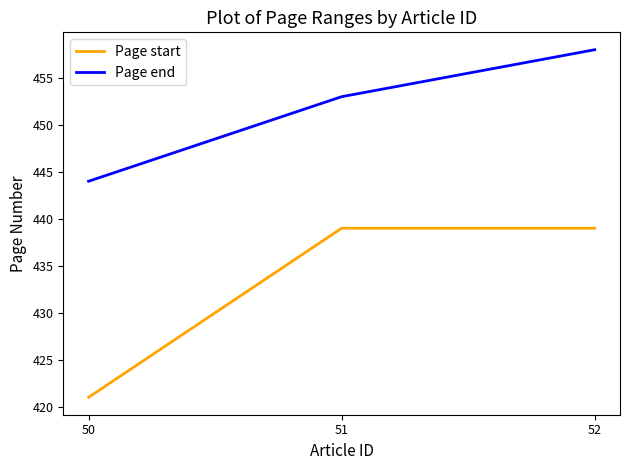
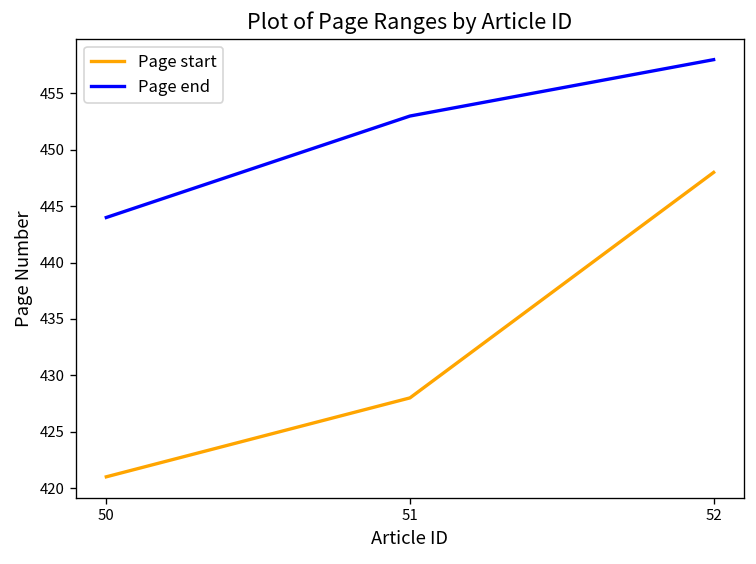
Page start, 51: 439 -> 428
Page start, 52: 439 -> 448
